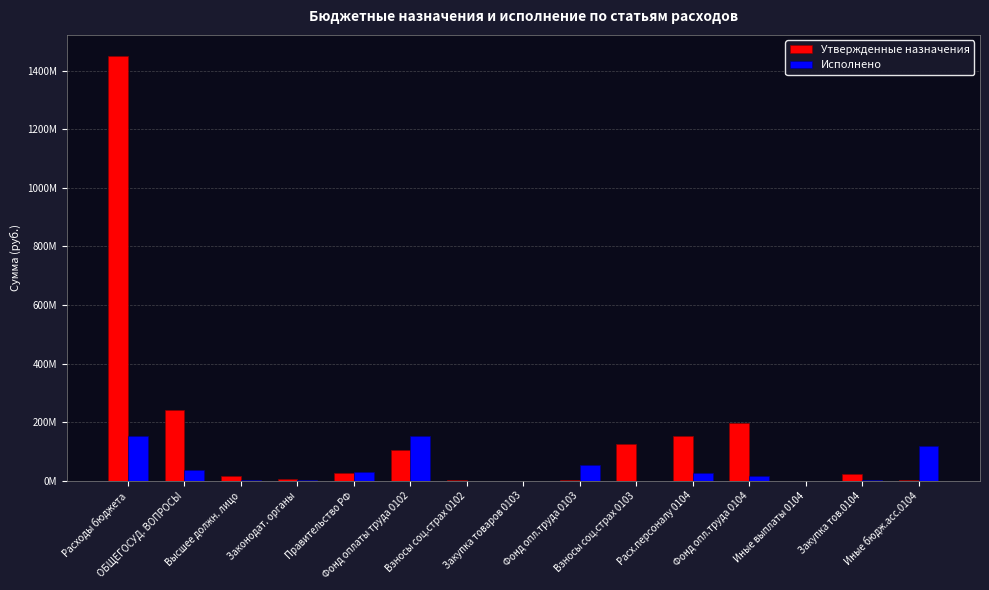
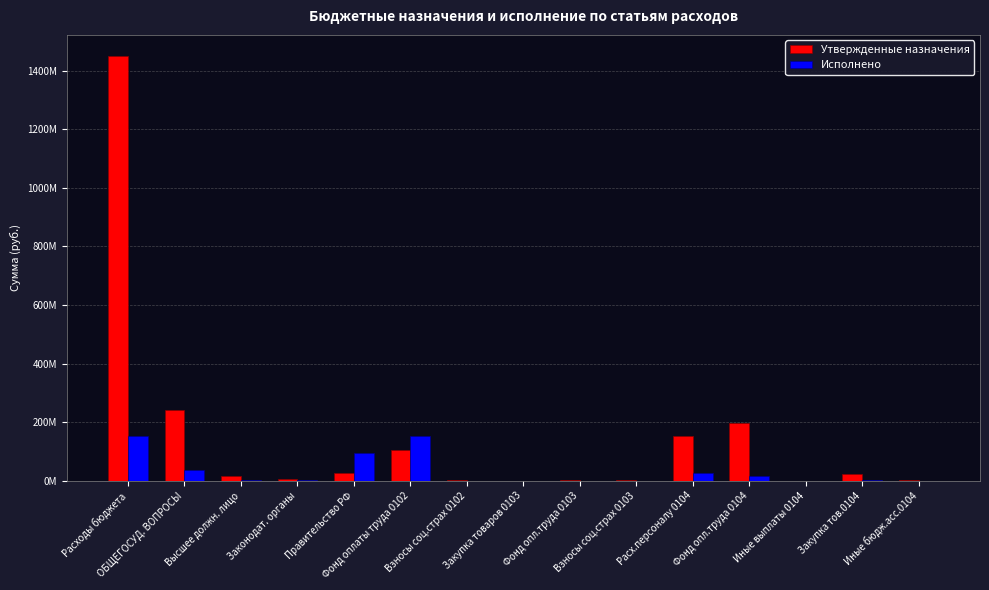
Исполнено, Правительство РФ: 30000000 -> 100000000
Исполнено, Фонд опл.труда 0103: 60000000 -> 0
Утвержденные назначения, Взносы соц.страх 0103: 130000000 -> 0
Исполнено, Иные бюдж.асс.0104: 120000000 -> 0
